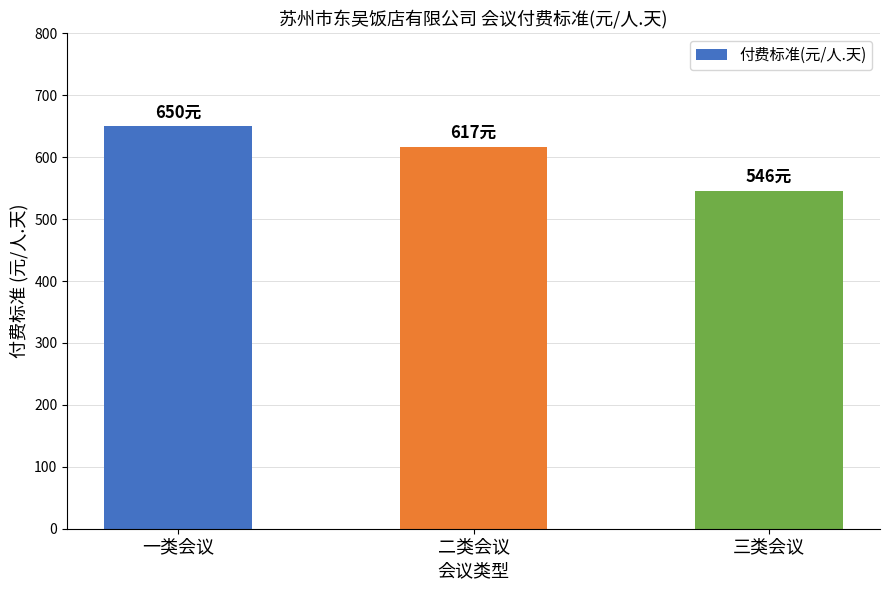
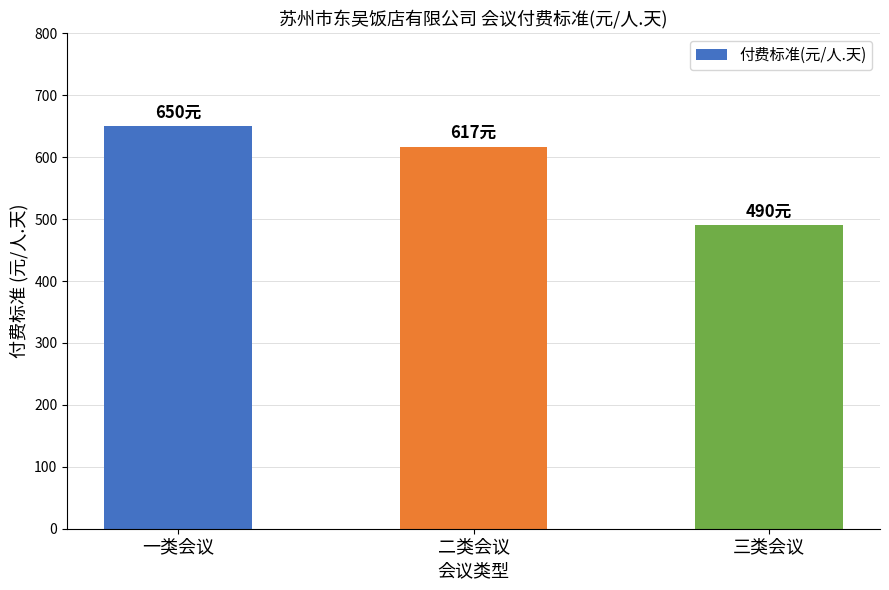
三类会议: 546元 -> 490元
